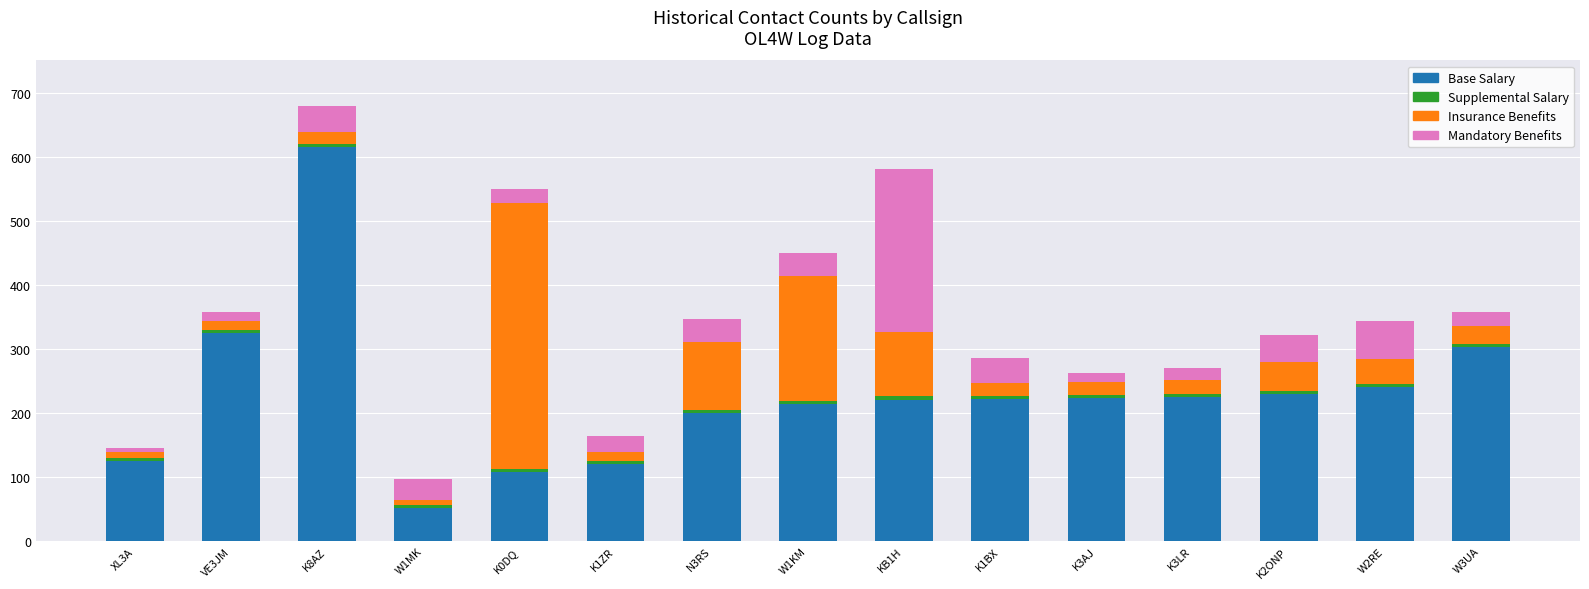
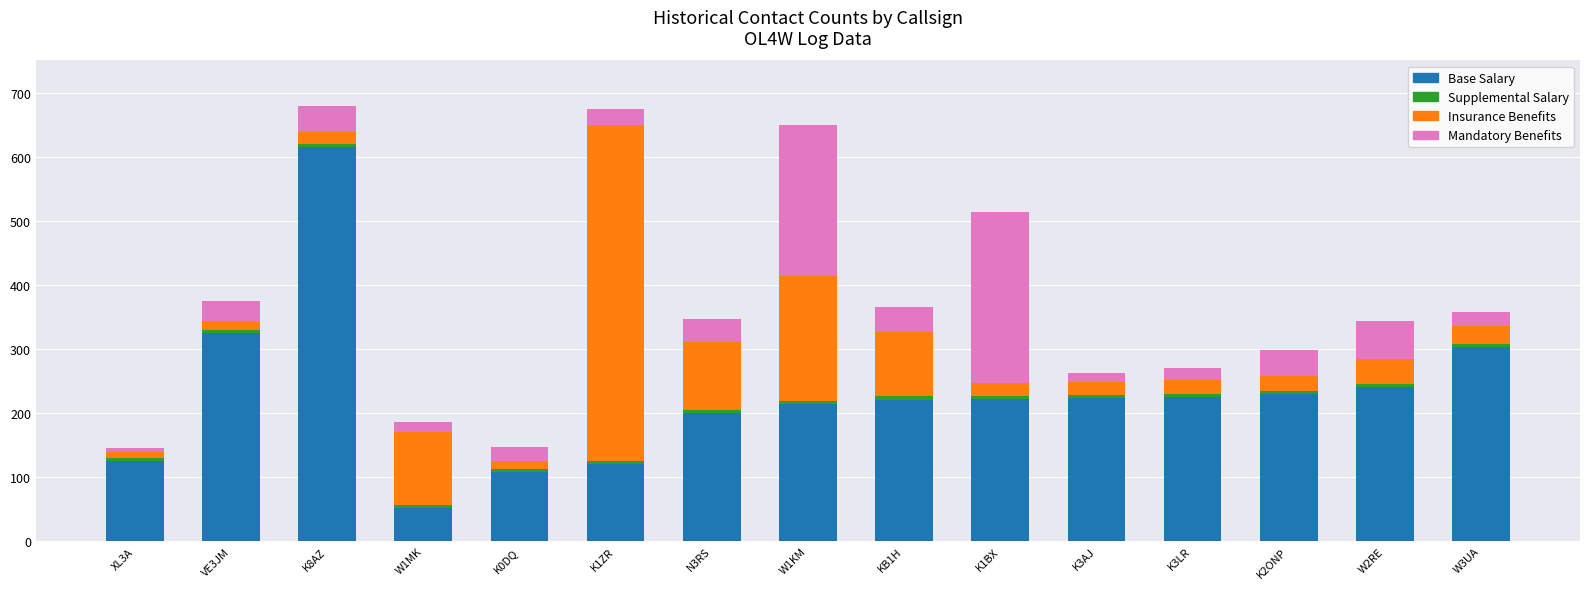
Mandatory Benefits, VE3JM: 10 -> 30
Insurance Benefits, W1MK: 10 -> 110
Mandatory Benefits, W1MK: 30 -> 20
Insurance Benefits, K0DQ: 410 -> 10
Insurance Benefits, K1ZR: 10 -> 520
Mandatory Benefits, W1KM: 40 -> 240
Mandatory Benefits, KB1H: 260 -> 40
Mandatory Benefits, K1BX: 40 -> 270
Insurance Benefits, K2ONP: 50 -> 20
